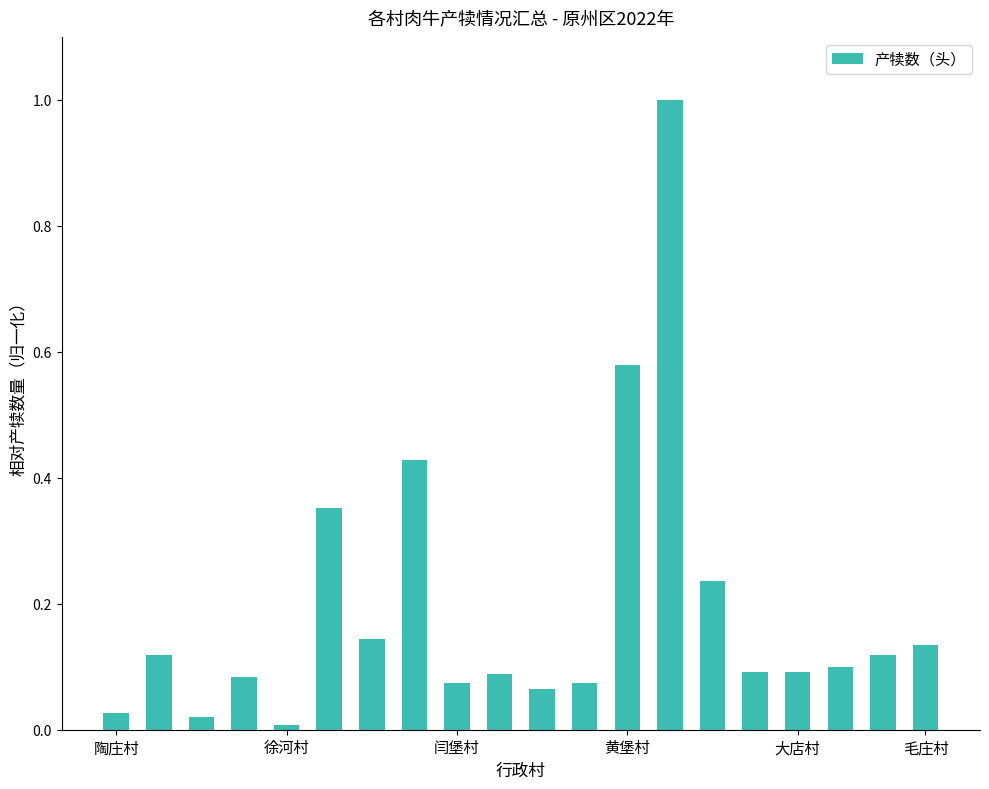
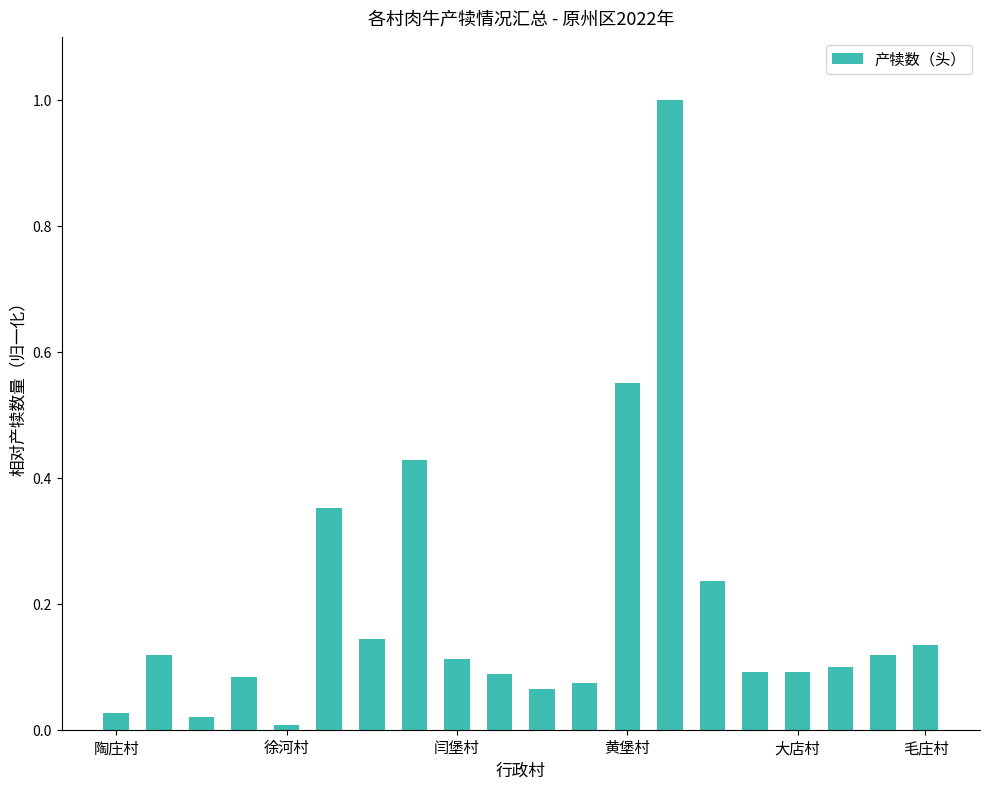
闫堡村: 0.07 -> 0.11
黄堡村: 0.58 -> 0.55
